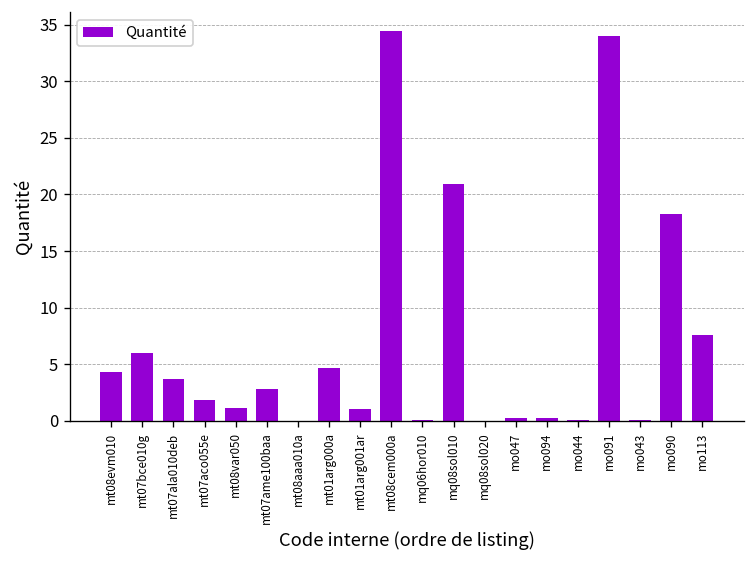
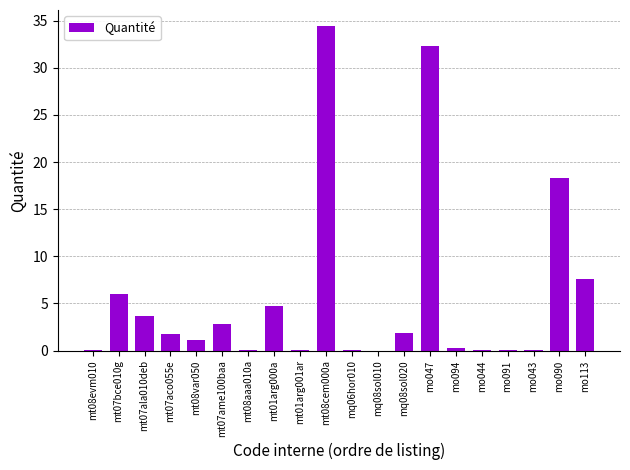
mt08evm010: 4 -> 0
mt01arg001ar: 1 -> 0
mq08sol010: 21 -> 0
mq08sol020: 0 -> 2
mo047: 0 -> 32
mo091: 34 -> 0
